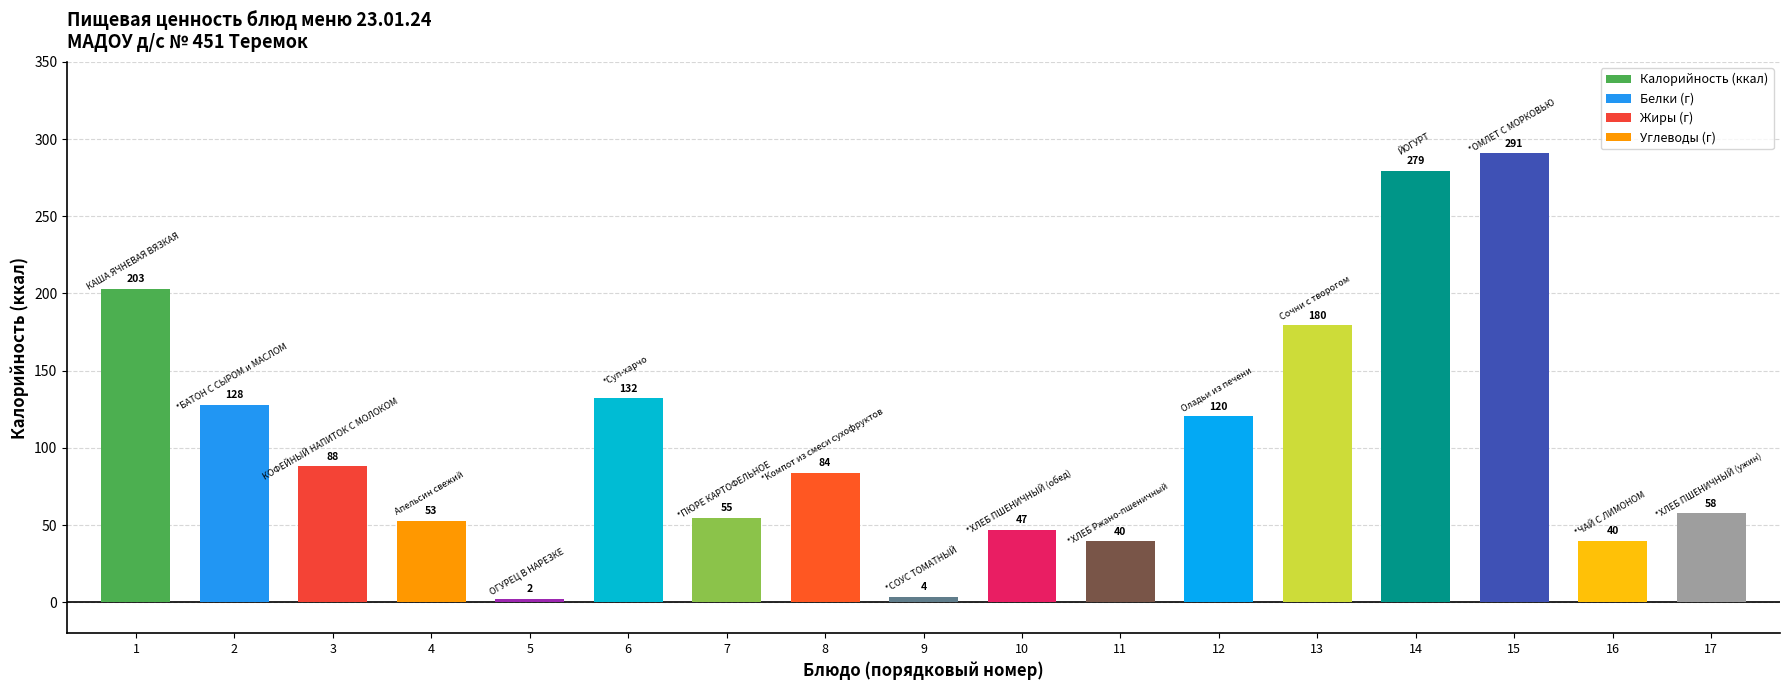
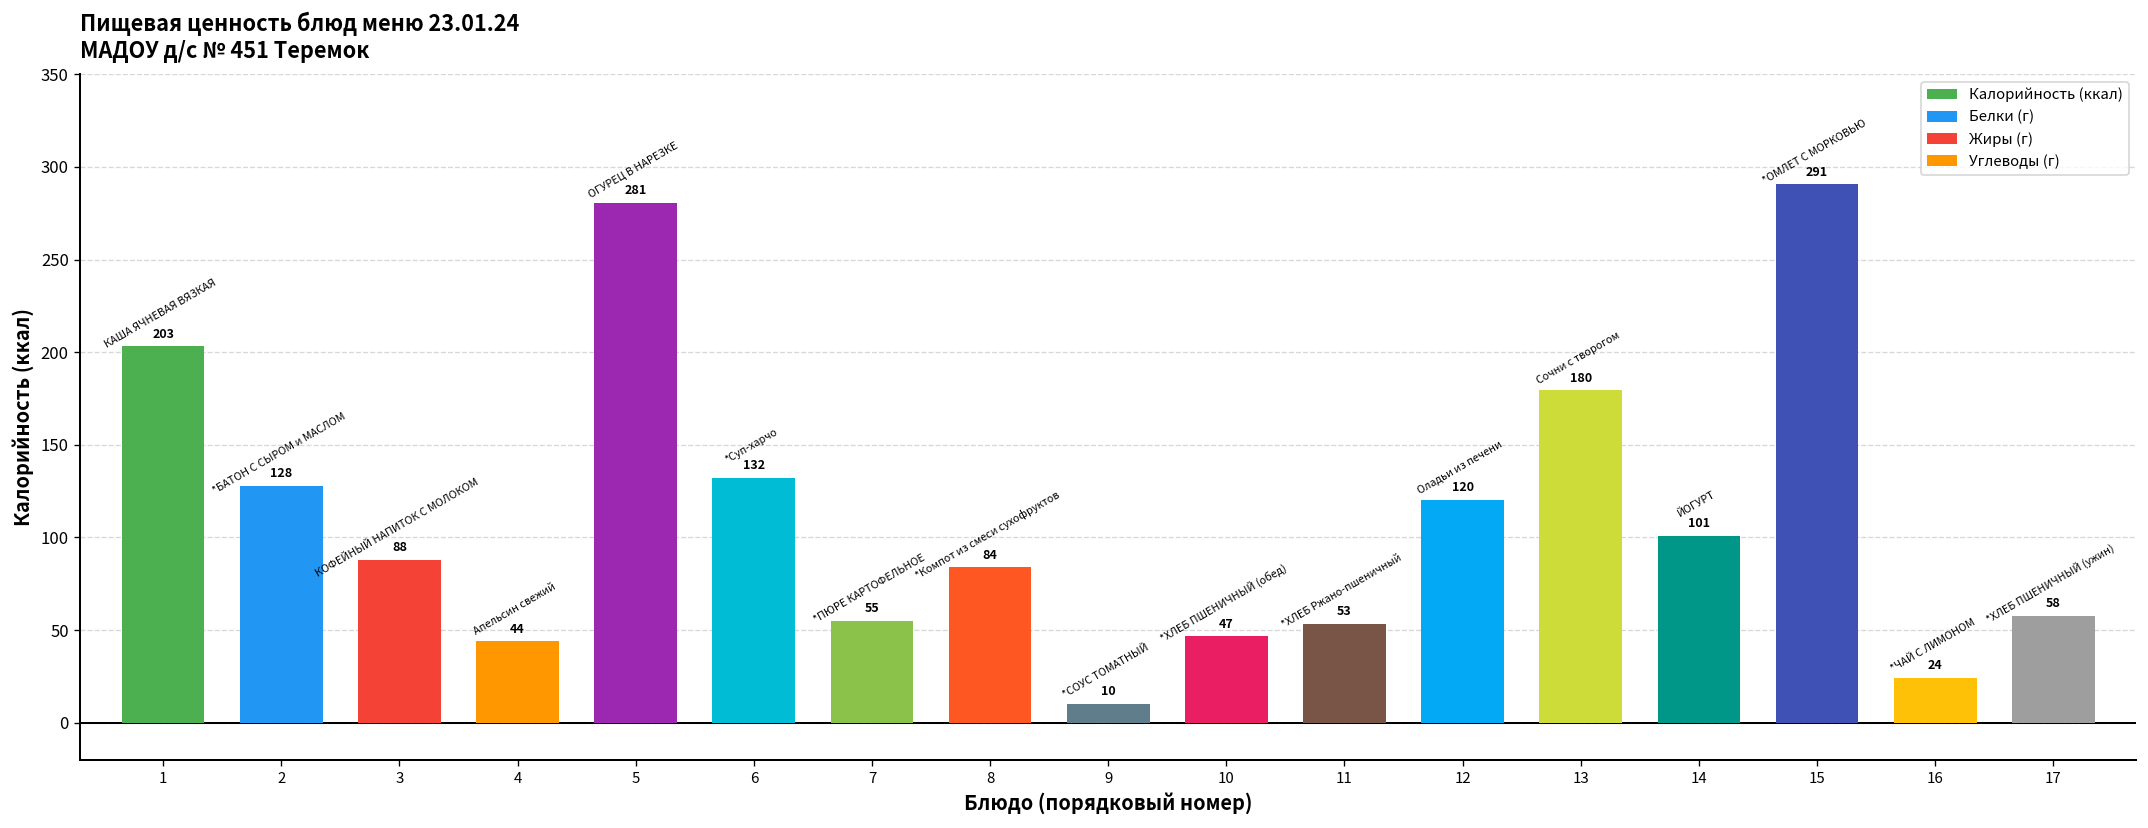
4: 53 -> 44
5: 2 -> 281
9: 4 -> 10
11: 40 -> 53
14: 279 -> 101
16: 40 -> 24
